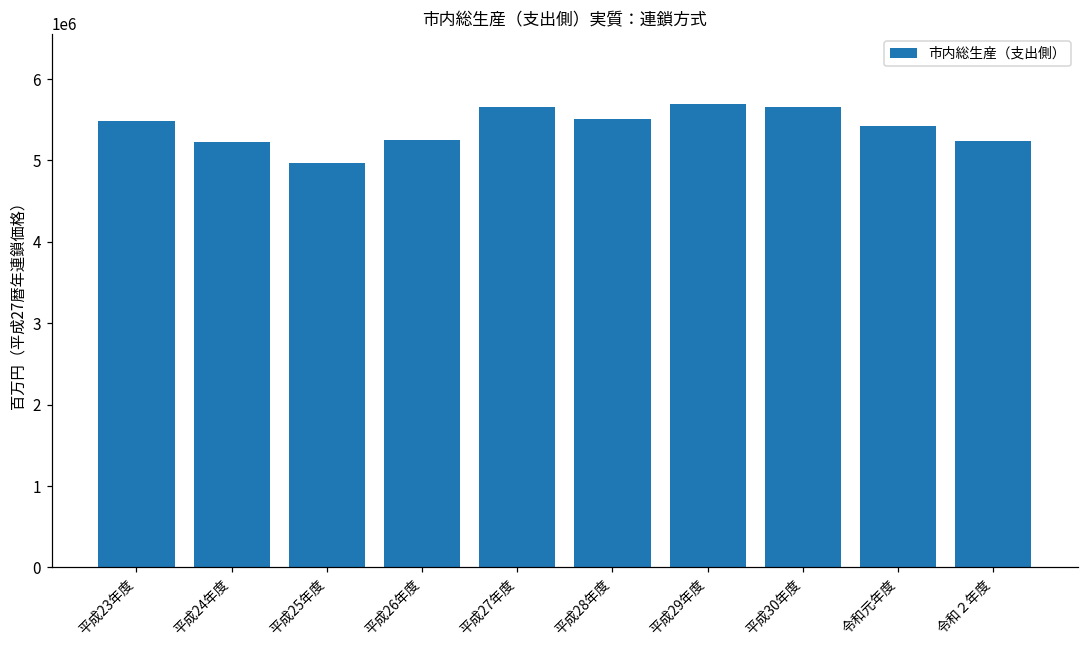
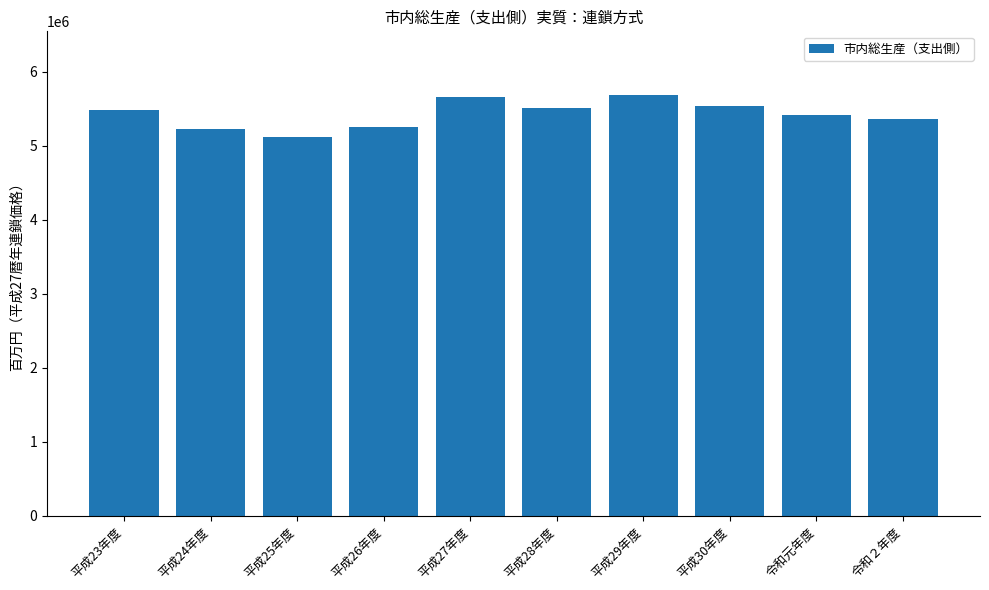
平成25年度: 5000000 -> 5100000
平成30年度: 5700000 -> 5500000
令和２年度: 5200000 -> 5400000
